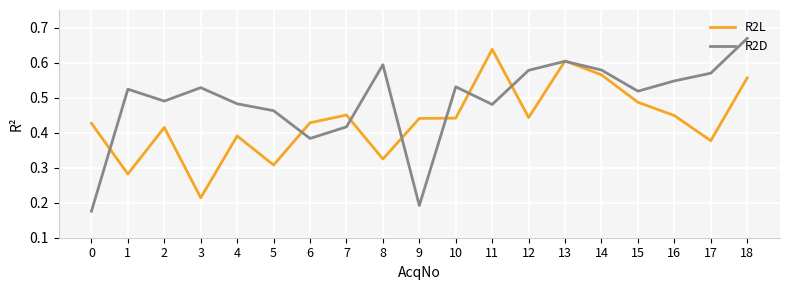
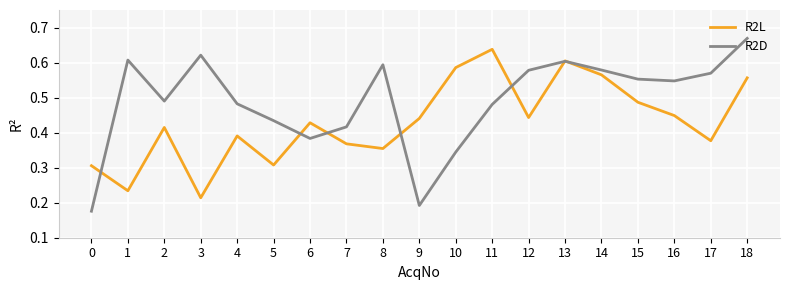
R2L, 0: 0.43 -> 0.31
R2L, 1: 0.28 -> 0.23
R2D, 1: 0.52 -> 0.61
R2D, 3: 0.53 -> 0.62
R2D, 5: 0.46 -> 0.43
R2L, 7: 0.45 -> 0.37
R2L, 8: 0.32 -> 0.35
R2L, 10: 0.44 -> 0.59
R2D, 10: 0.53 -> 0.34
R2D, 15: 0.52 -> 0.55
